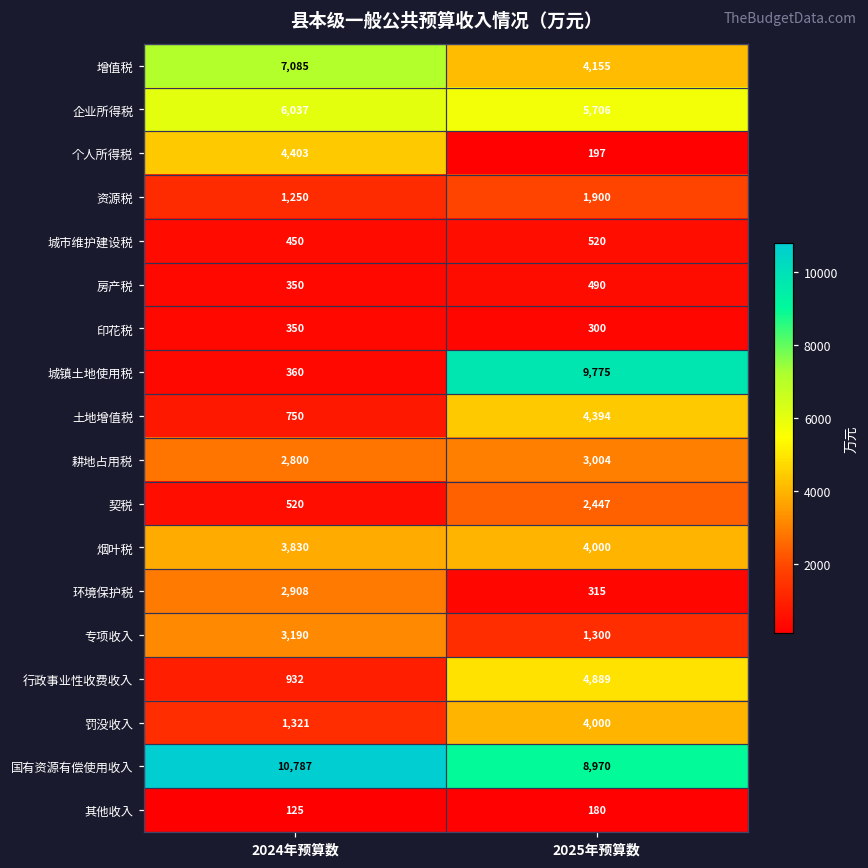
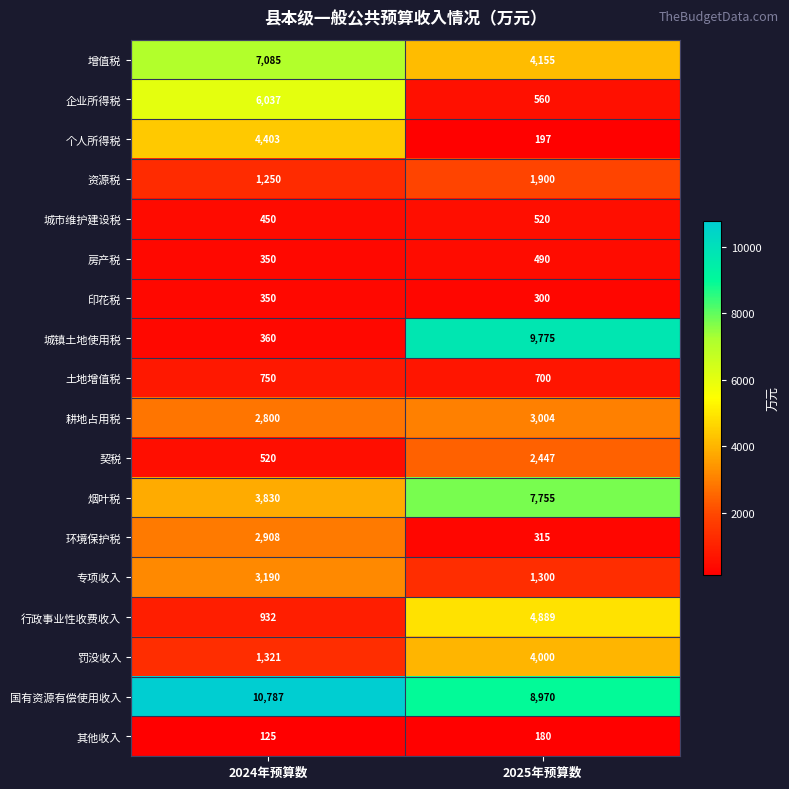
企业所得税, 2025年预算数: 5,706 -> 560
土地增值税, 2025年预算数: 4,394 -> 700
烟叶税, 2025年预算数: 4,000 -> 7,755
